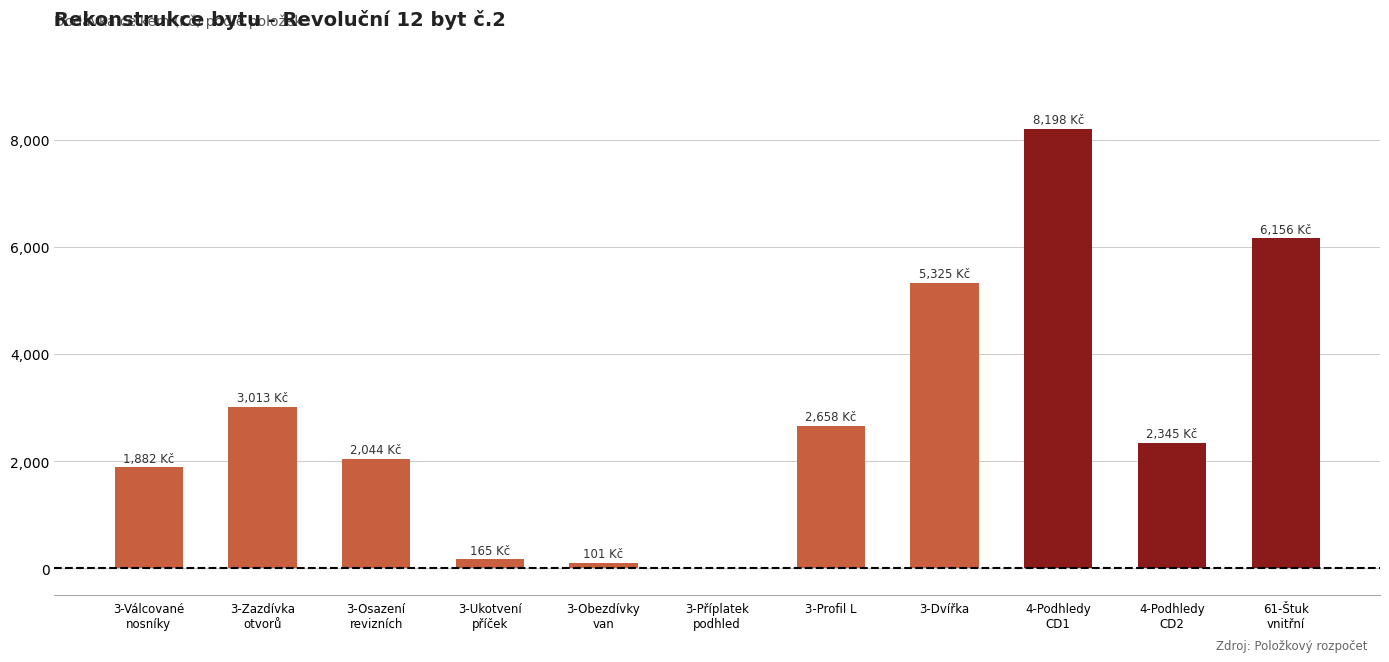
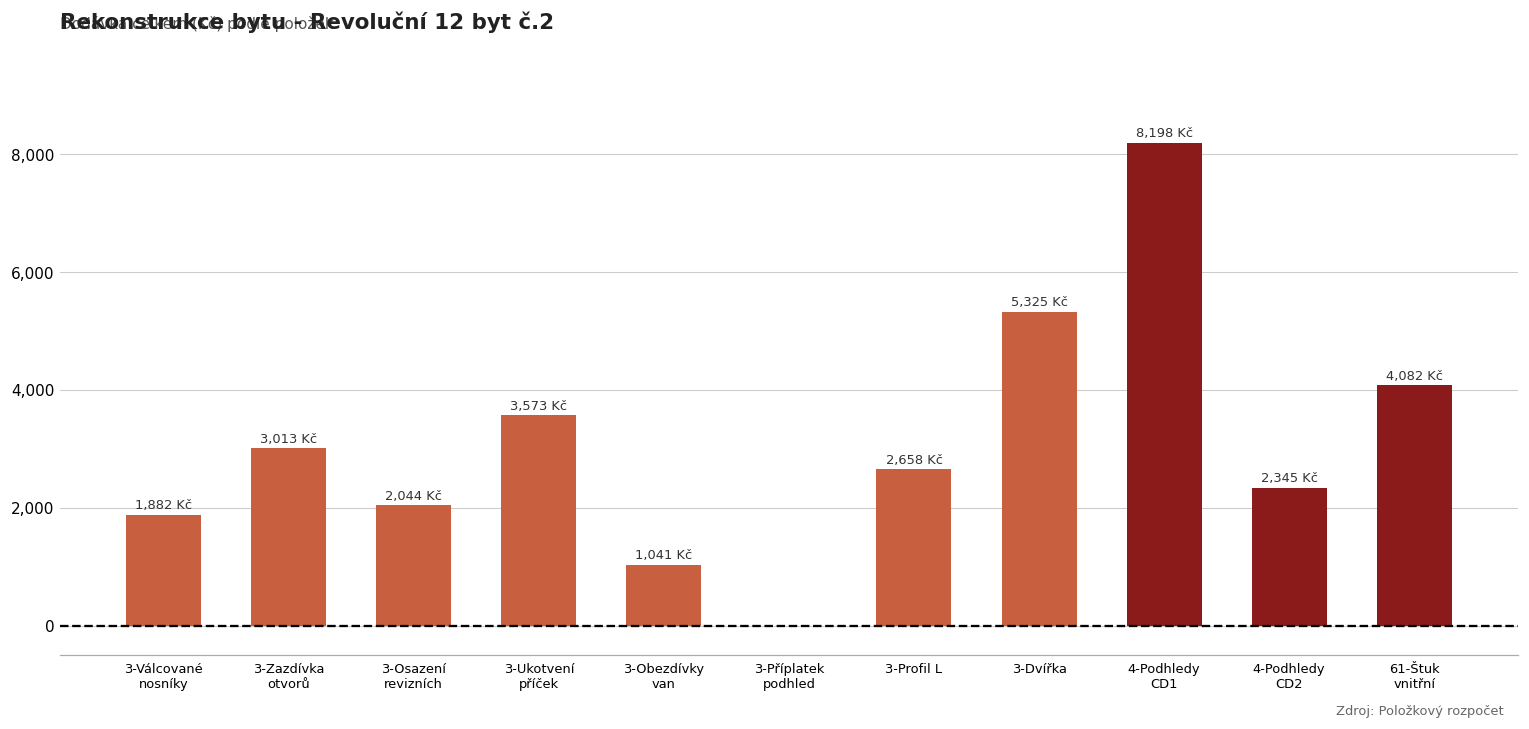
3-Ukotvení příček: 165 -> 3,573
3-Obezdívky van: 101 -> 1,041
61-Štuk vnitřní: 6,156 -> 4,082
